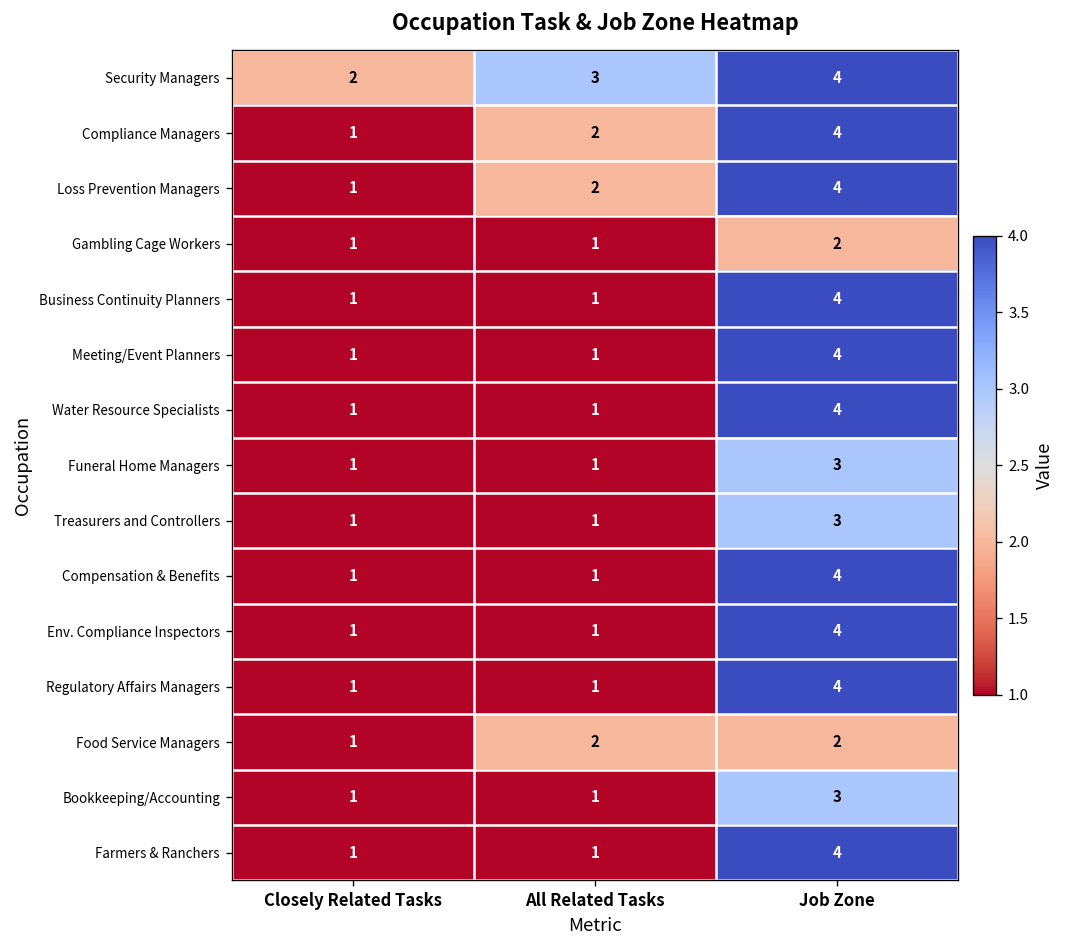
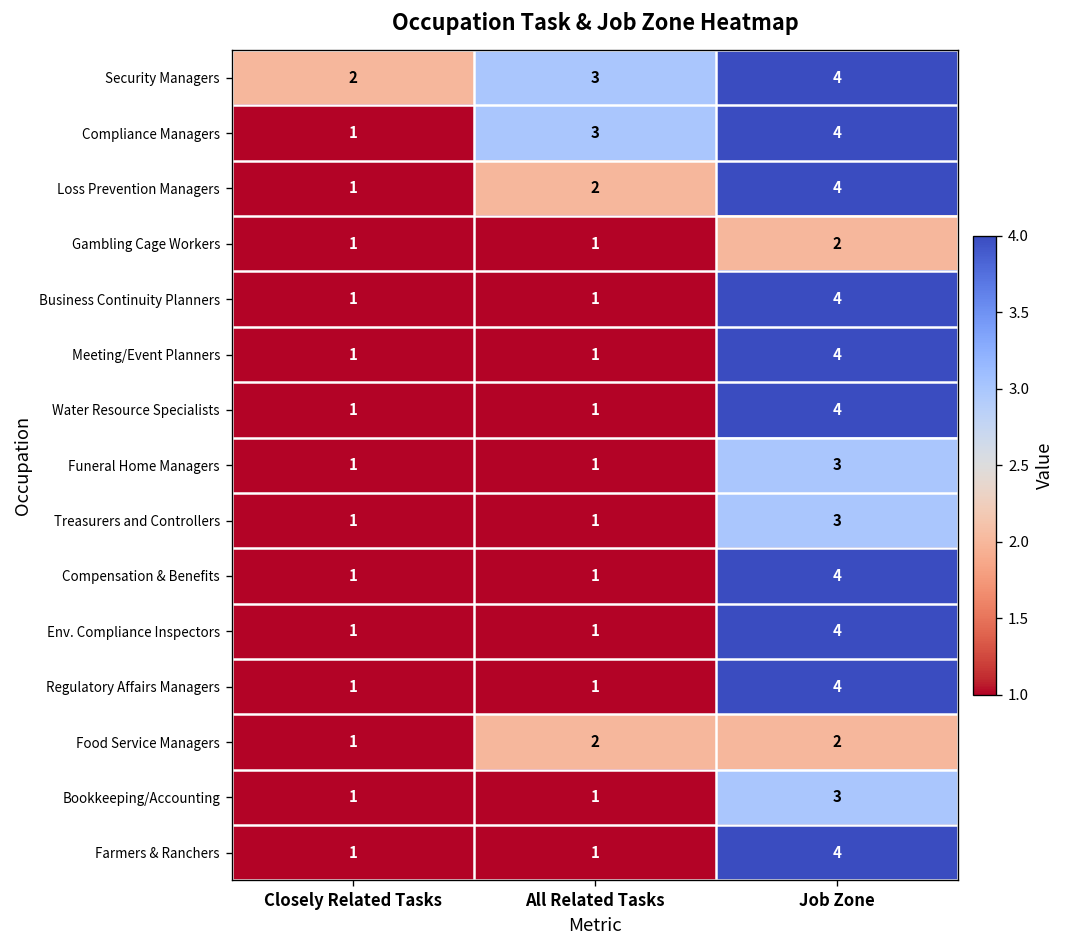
Compliance Managers, All Related Tasks: 2 -> 3
